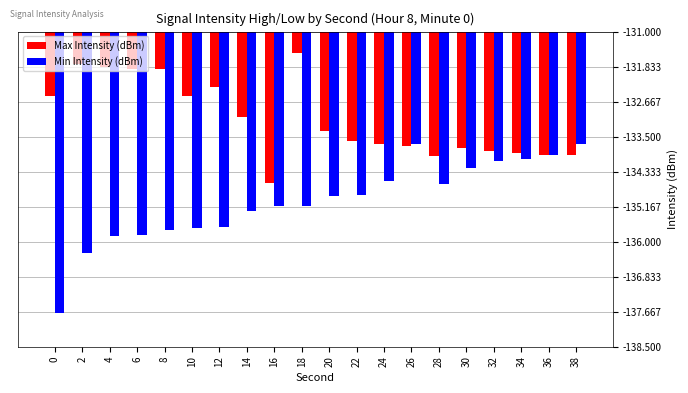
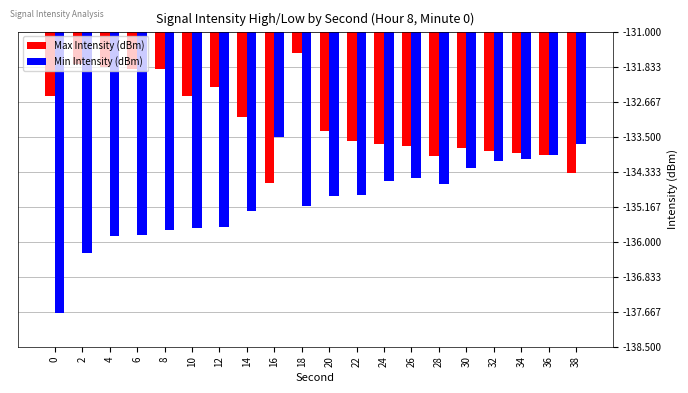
Min Intensity (dBm), 16: -135.2 -> -133.5
Min Intensity (dBm), 26: -133.7 -> -134.5
Max Intensity (dBm), 38: -133.9 -> -134.4
